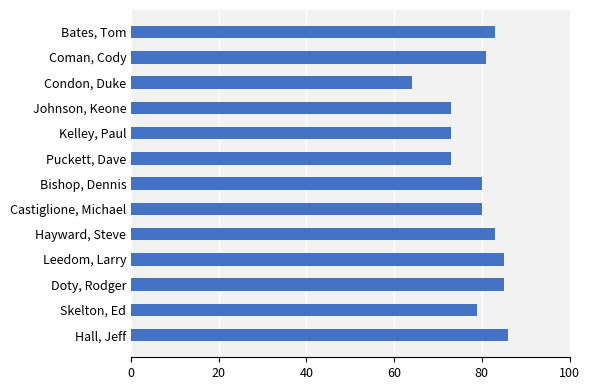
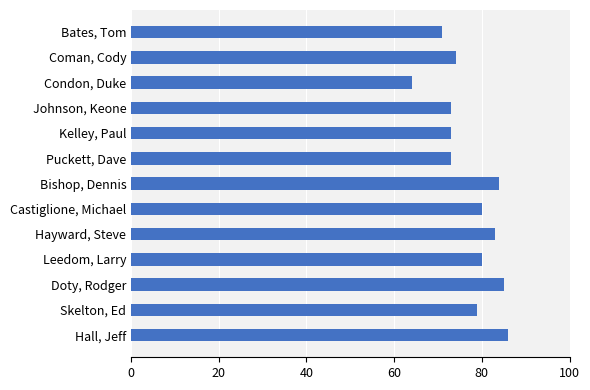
Bates, Tom: 83 -> 71
Coman, Cody: 81 -> 74
Bishop, Dennis: 80 -> 84
Leedom, Larry: 85 -> 80
